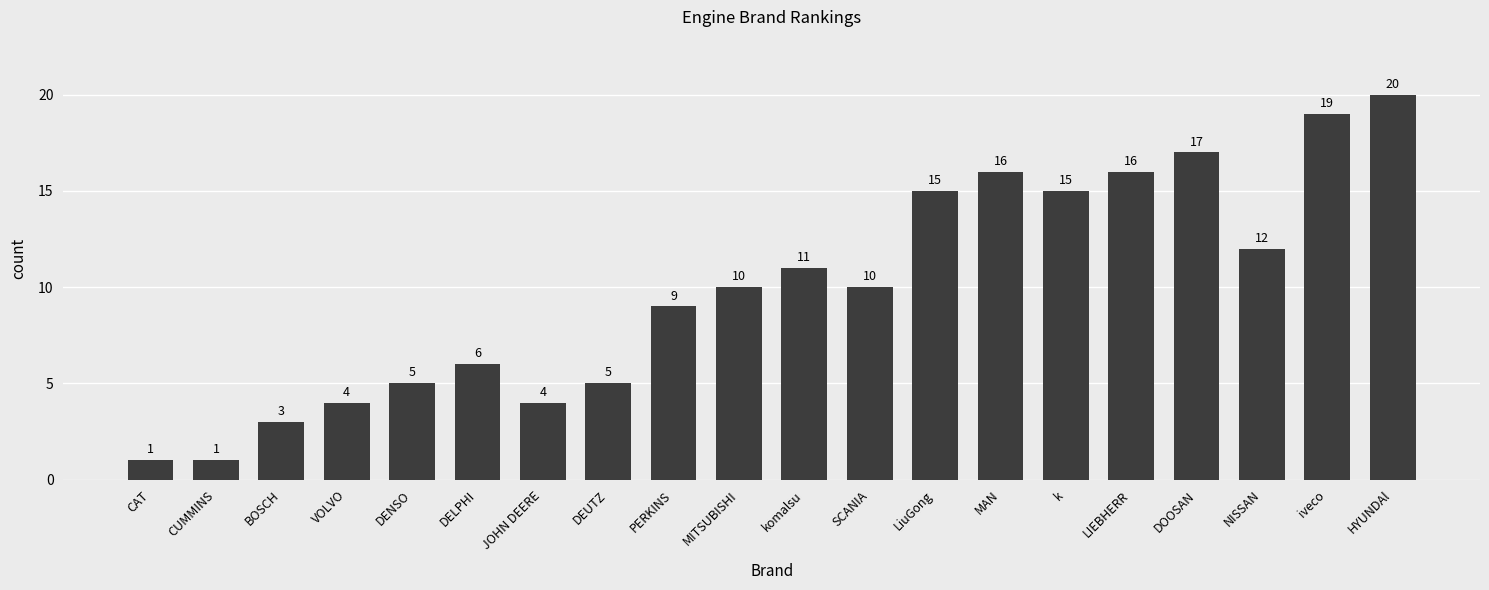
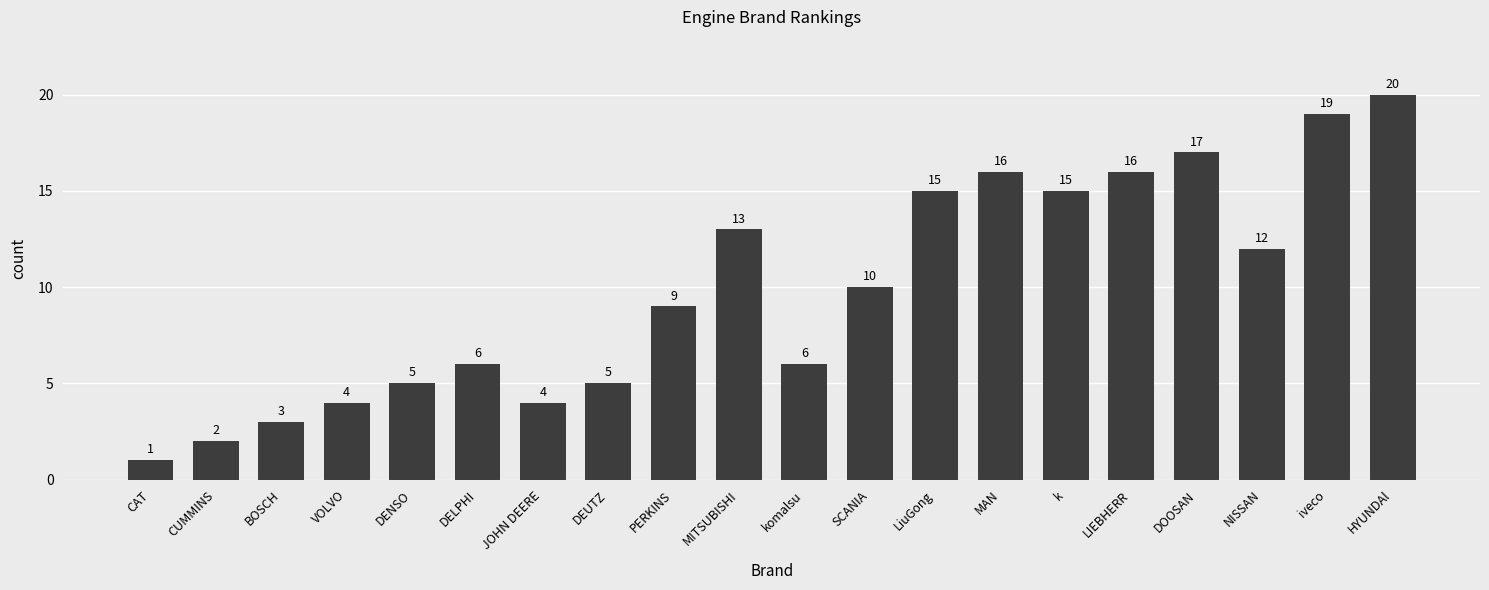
CUMMINS: 1 -> 2
MITSUBISHI: 10 -> 13
komalsu: 11 -> 6
